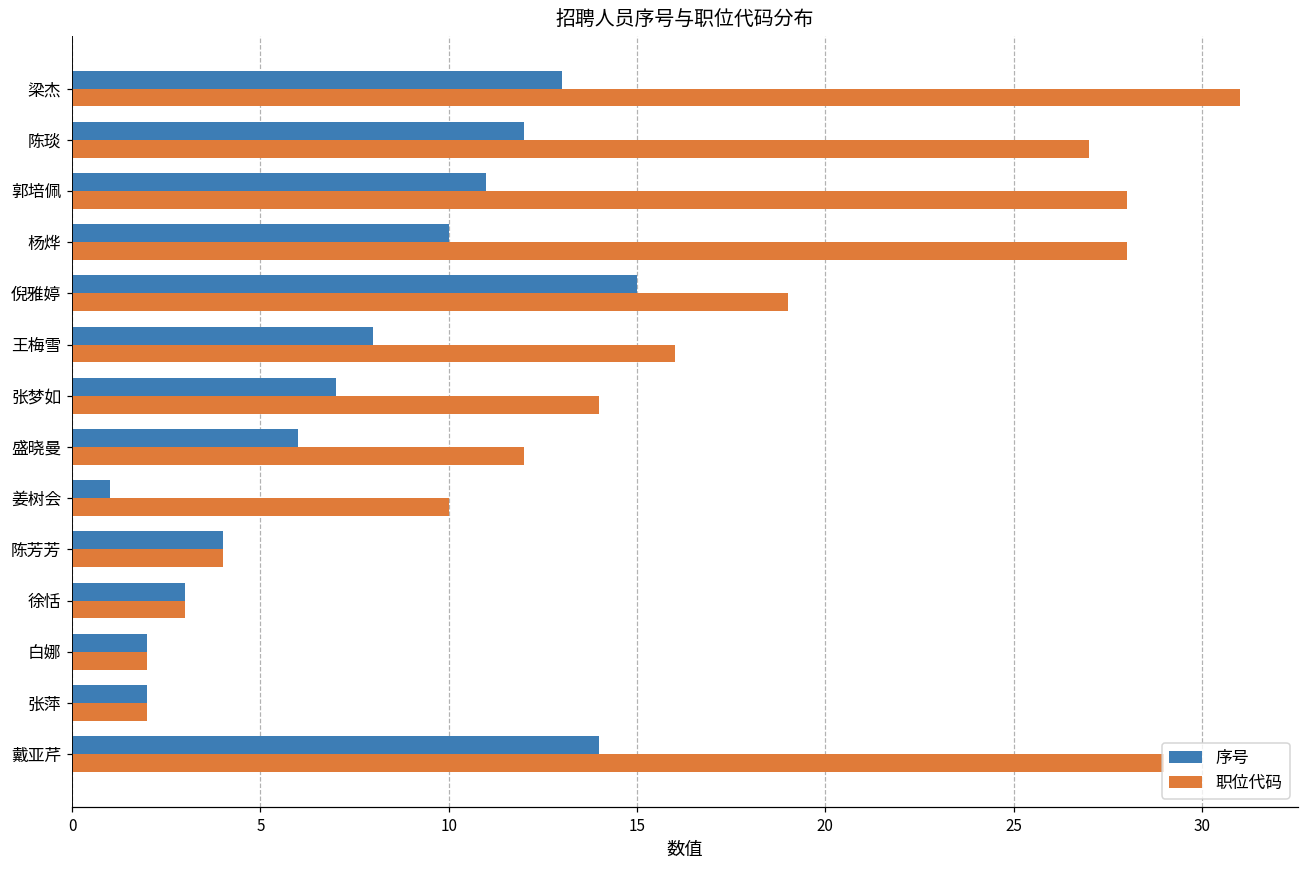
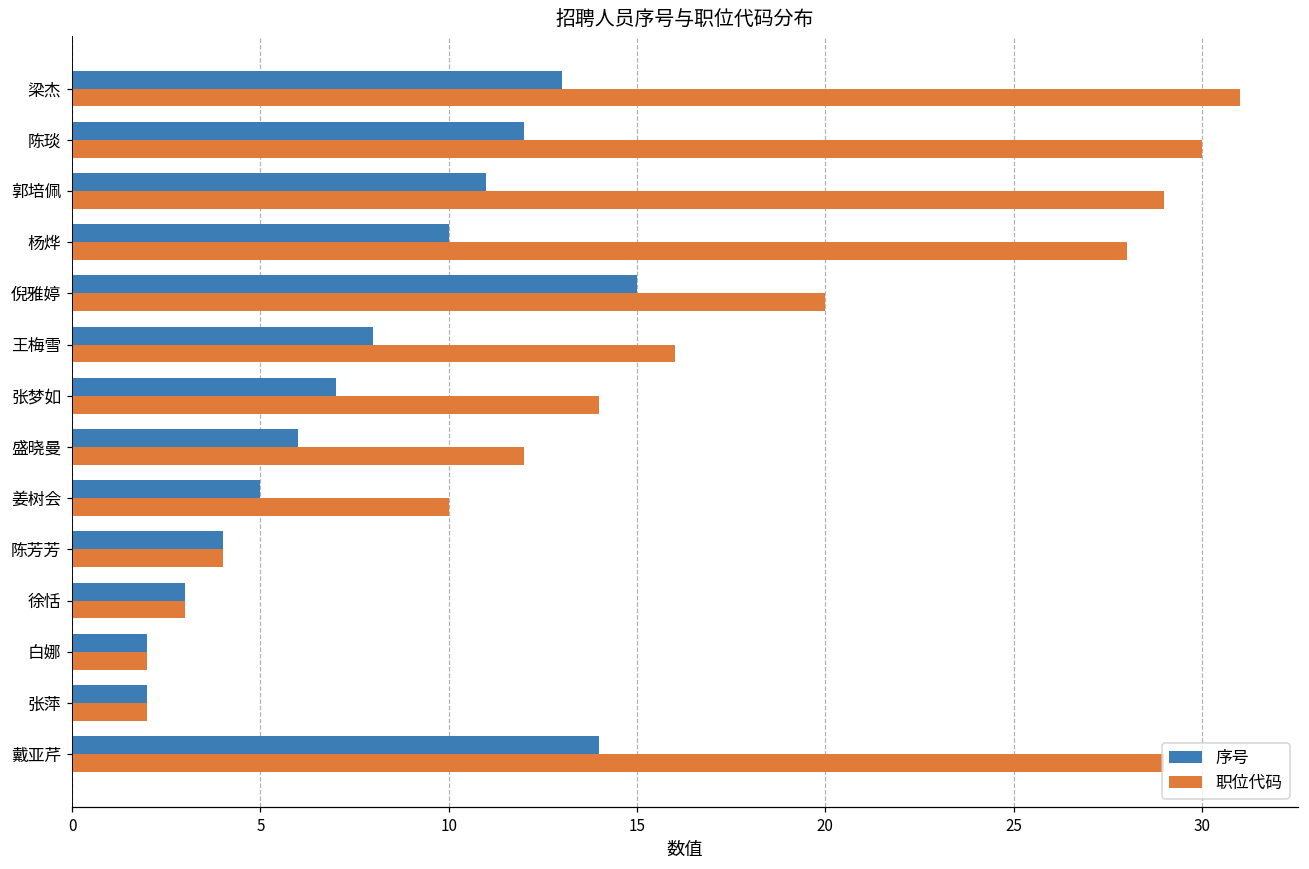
职位代码, 陈琰: 27 -> 30
职位代码, 郭培佩: 28 -> 29
职位代码, 倪雅婷: 19 -> 20
序号, 姜树会: 1 -> 5
